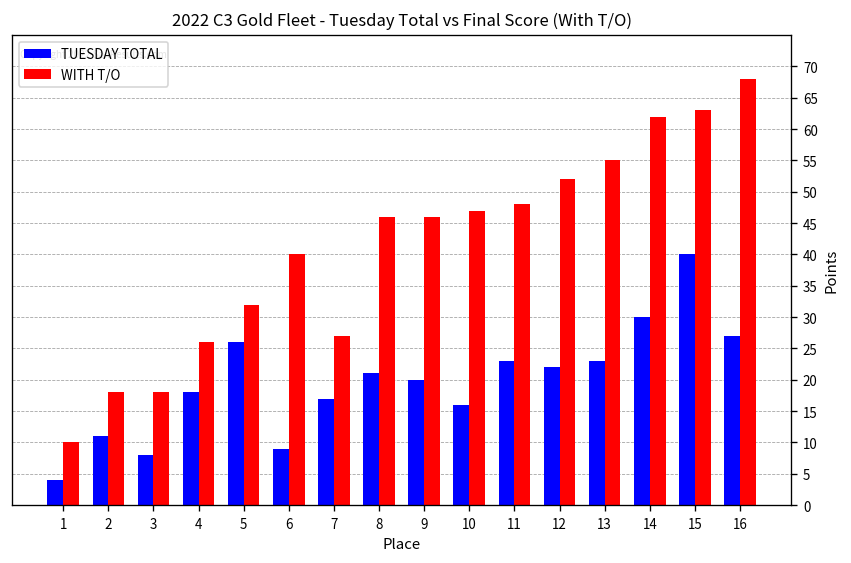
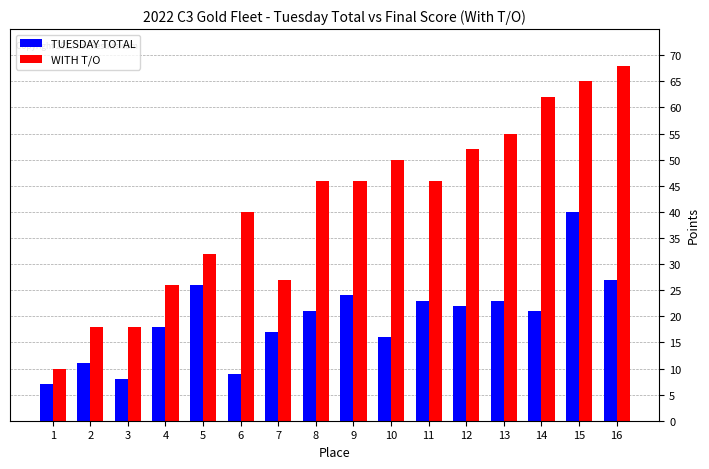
TUESDAY TOTAL, 1: 4 -> 7
TUESDAY TOTAL, 9: 20 -> 24
WITH T/O, 10: 47 -> 50
WITH T/O, 11: 48 -> 46
TUESDAY TOTAL, 14: 30 -> 21
WITH T/O, 15: 63 -> 65
